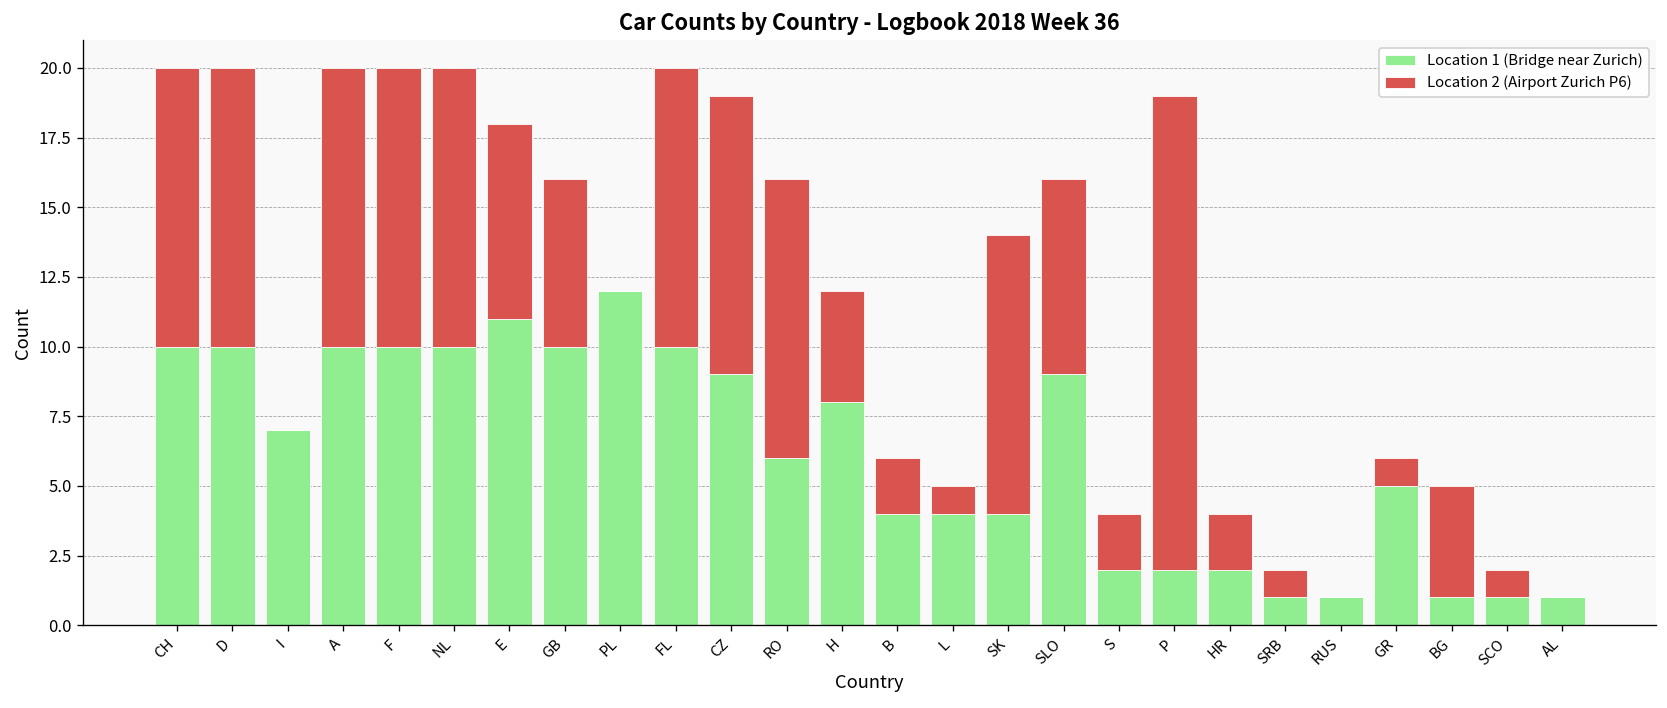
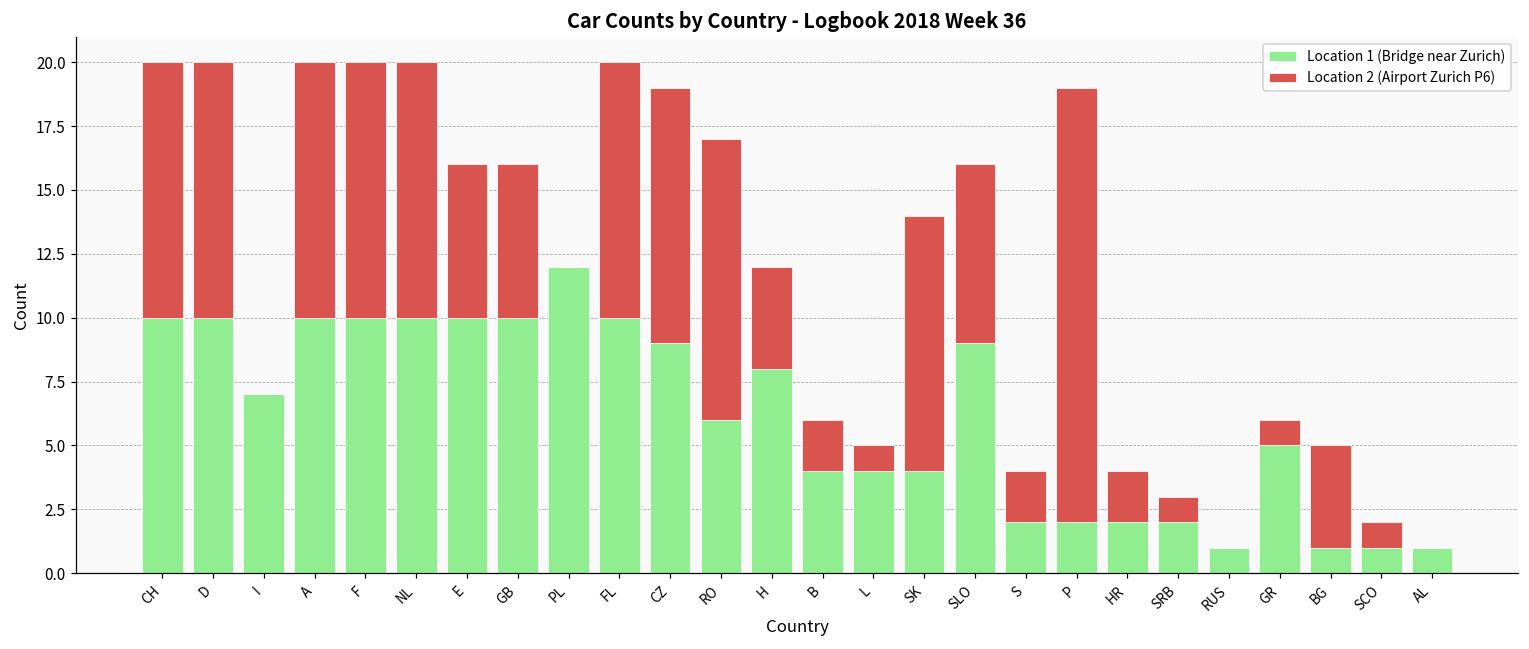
Location 1 (Bridge near Zurich), E: 11 -> 10
Location 2 (Airport Zurich P6), E: 7 -> 6
Location 2 (Airport Zurich P6), RO: 10 -> 11
Location 1 (Bridge near Zurich), SRB: 1 -> 2
